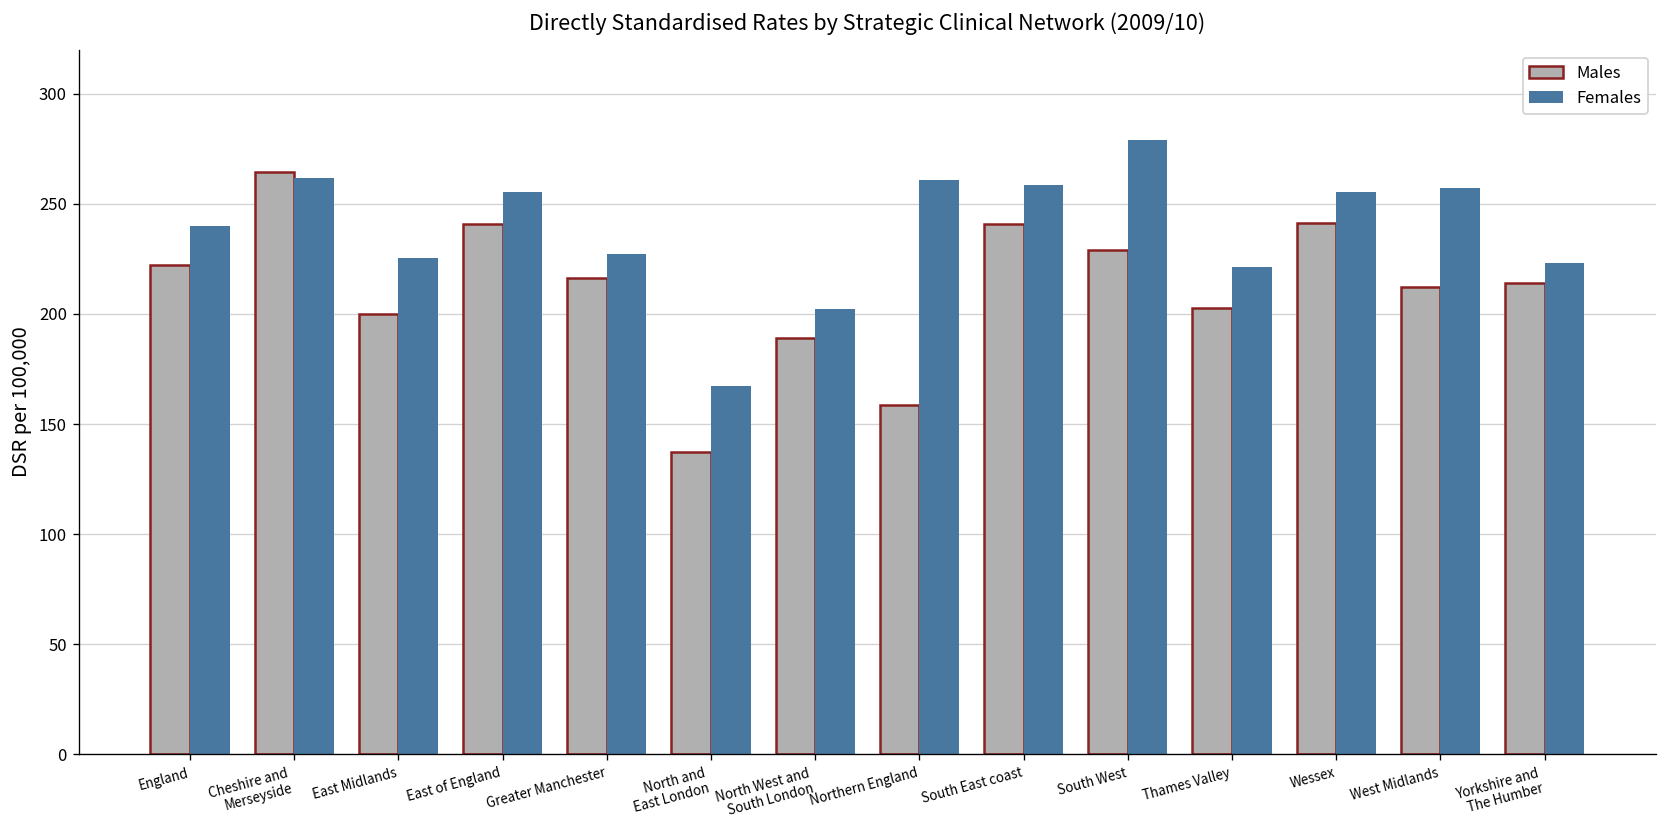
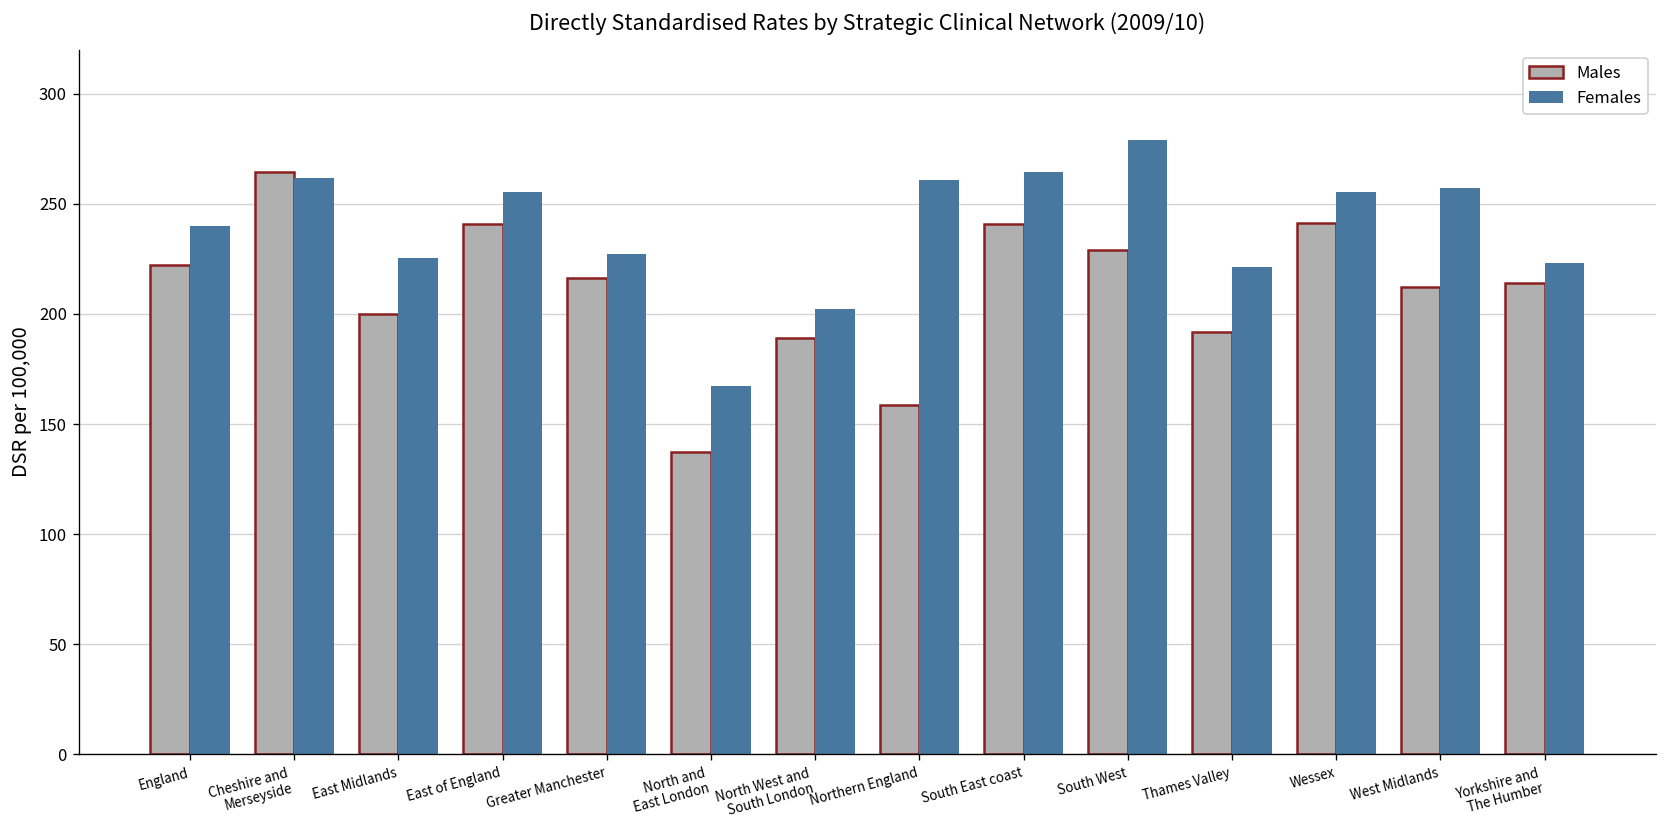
Females, South East coast: 259 -> 264
Males, Thames Valley: 203 -> 192
